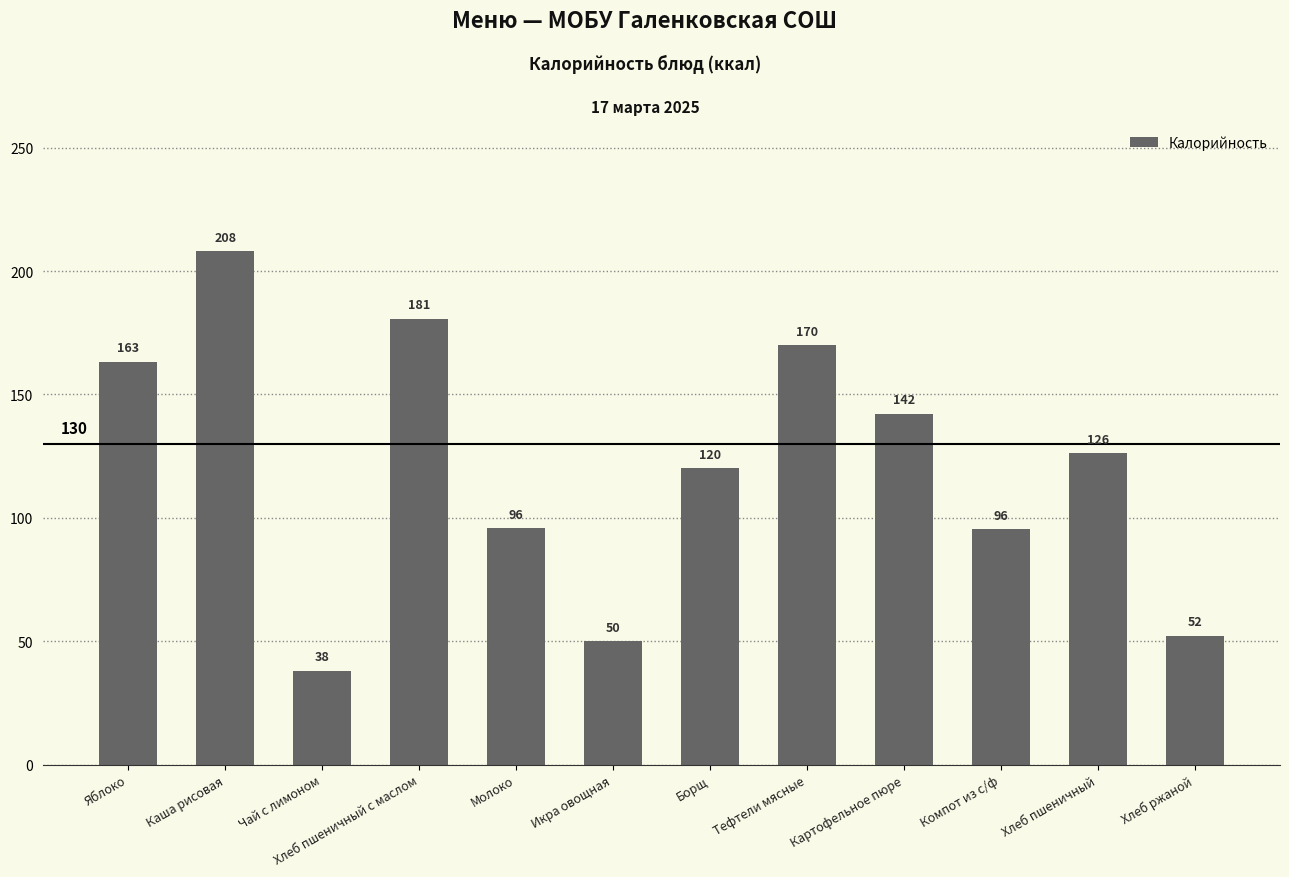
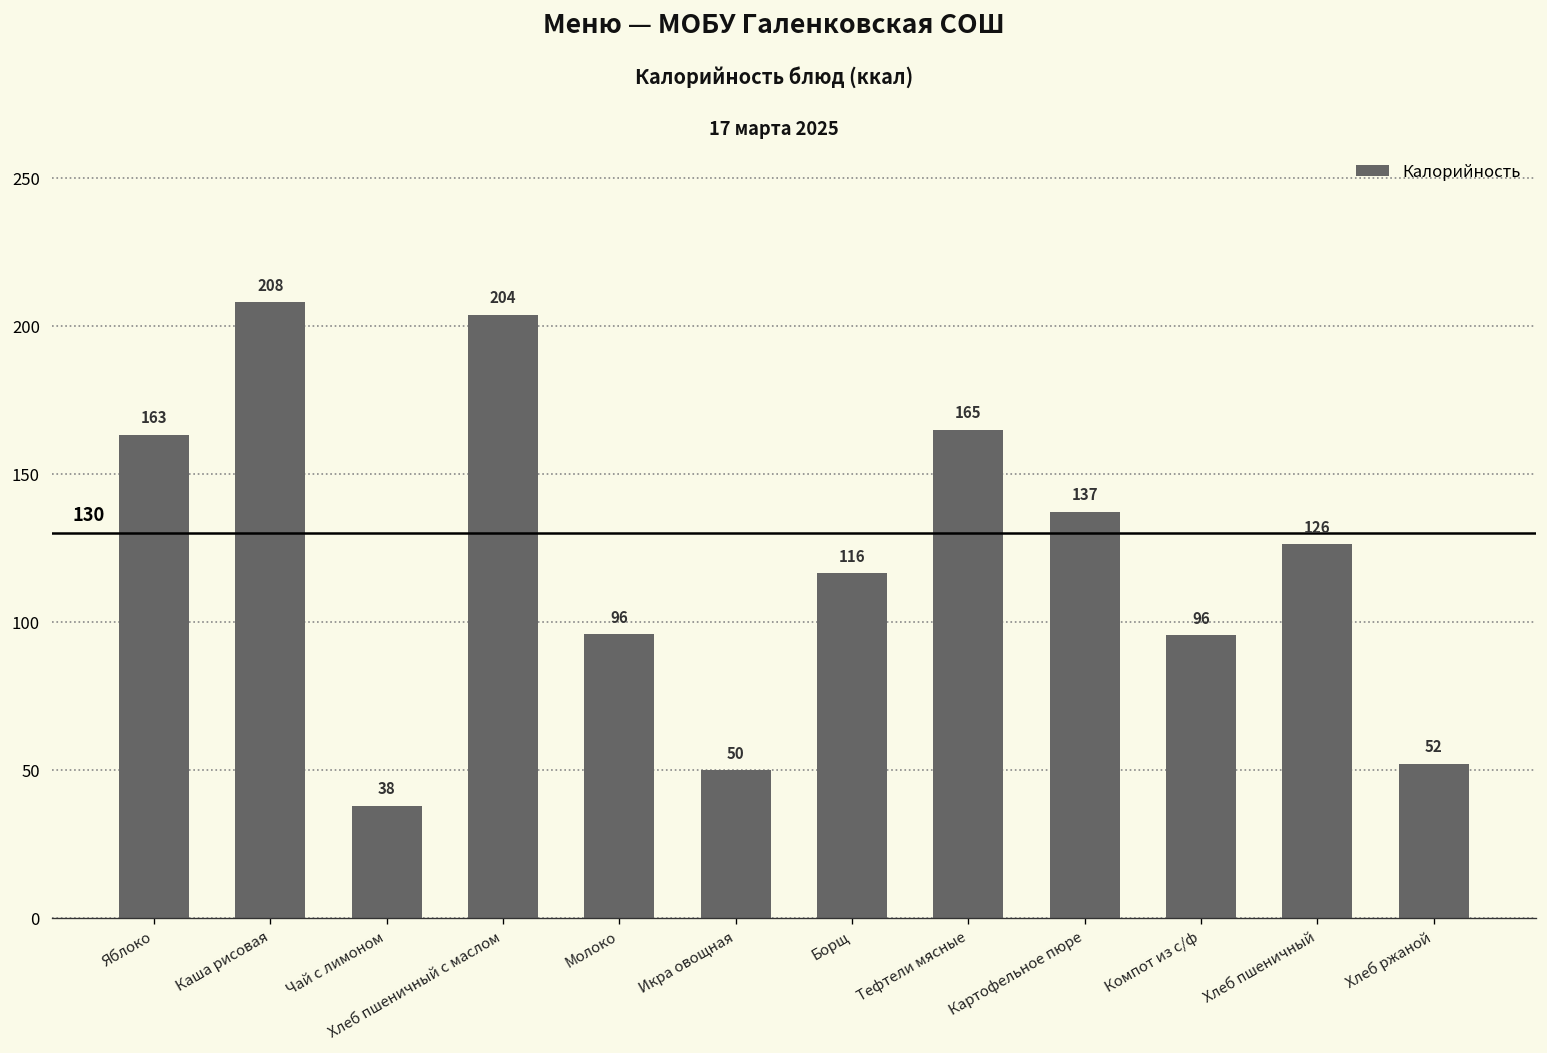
Хлеб пшеничный с маслом: 181 -> 204
Борщ: 120 -> 116
Тефтели мясные: 170 -> 165
Картофельное пюре: 142 -> 137
